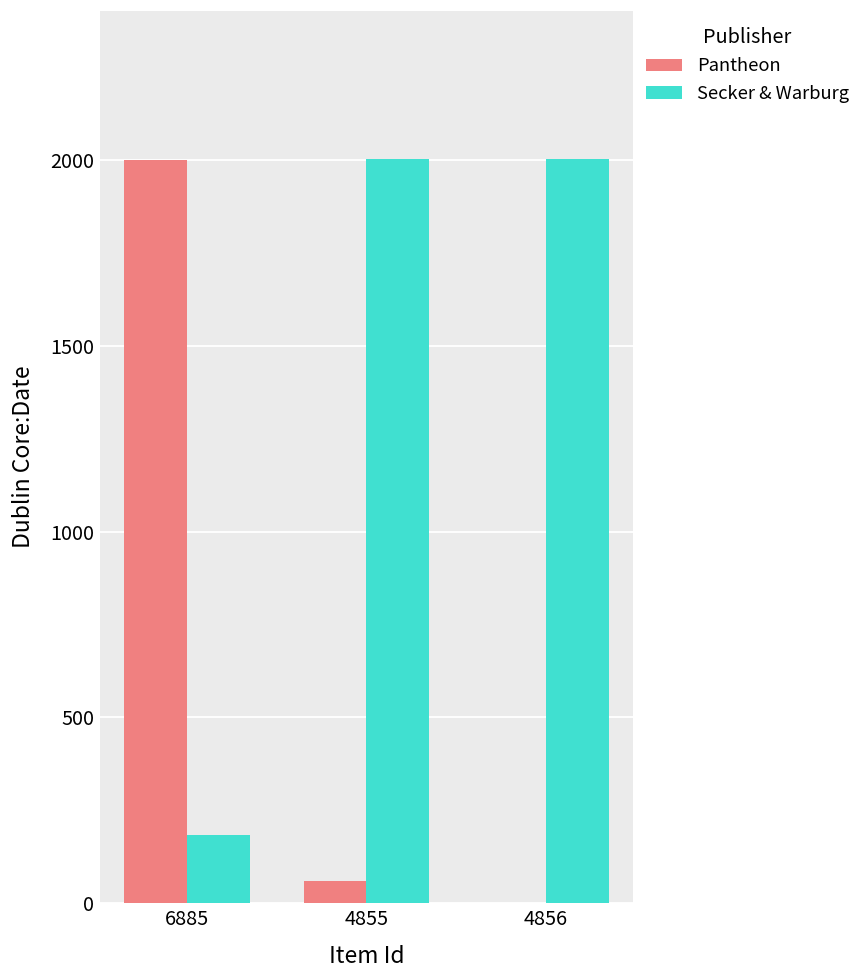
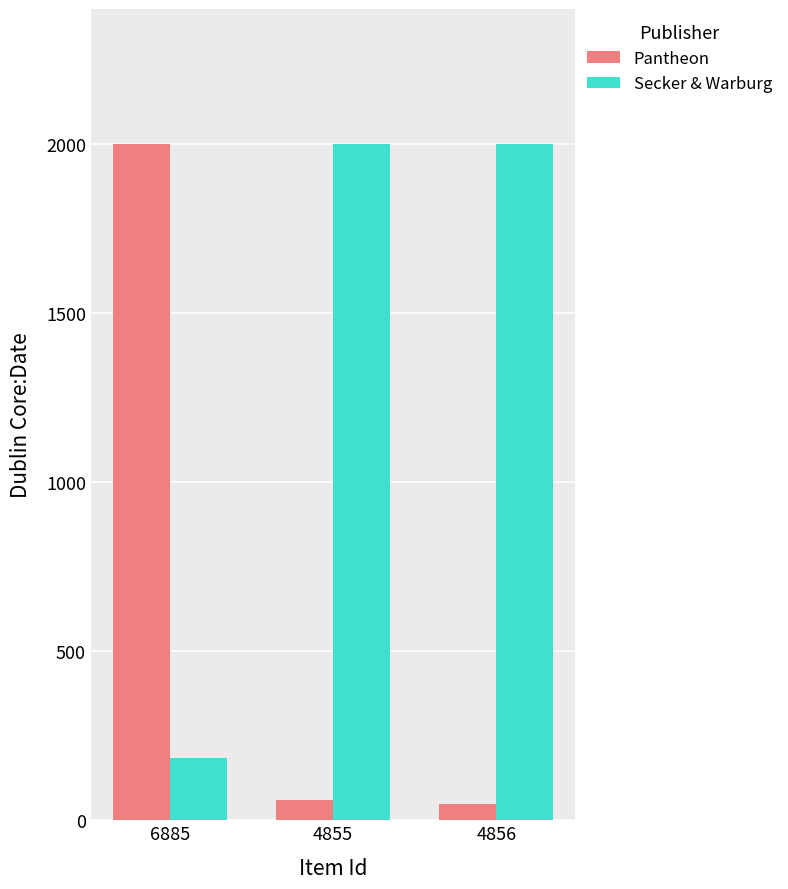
Pantheon, 4856: 0 -> 50
